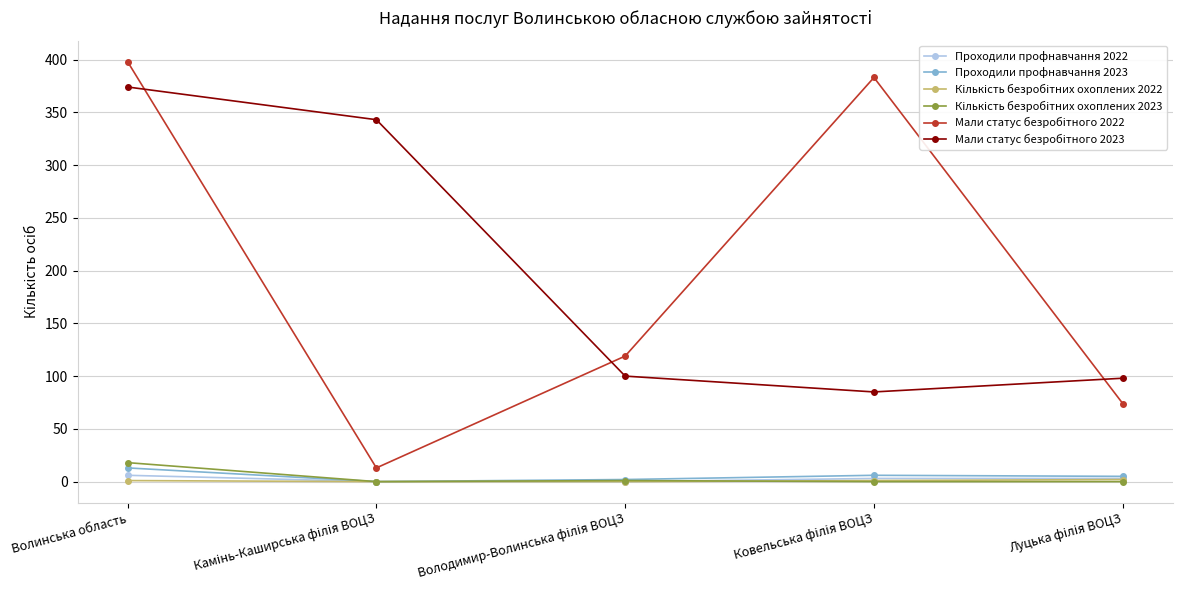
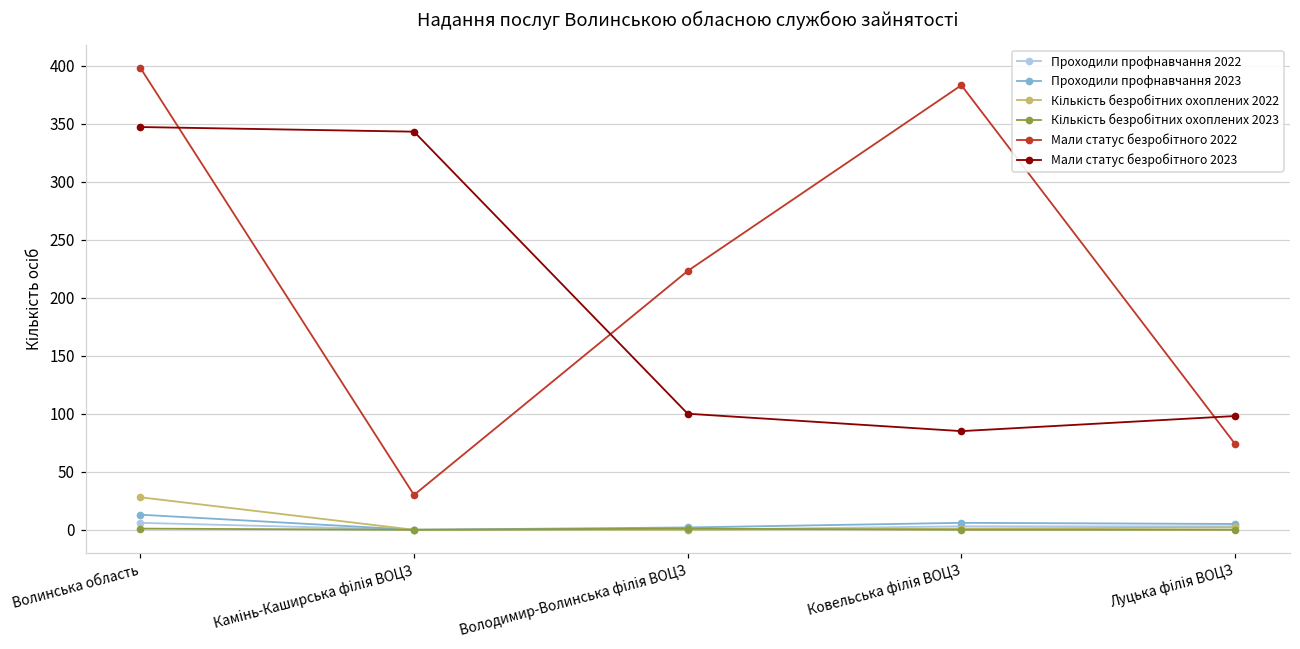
Кількість безробітних охоплених 2022, Волинська область: 1 -> 28
Кількість безробітних охоплених 2023, Волинська область: 18 -> 1
Мали статус безробітного 2023, Волинська область: 374 -> 347
Мали статус безробітного 2022, Камінь-Каширська філія ВОЦЗ: 13 -> 30
Мали статус безробітного 2022, Володимир-Волинська філія ВОЦЗ: 119 -> 223
